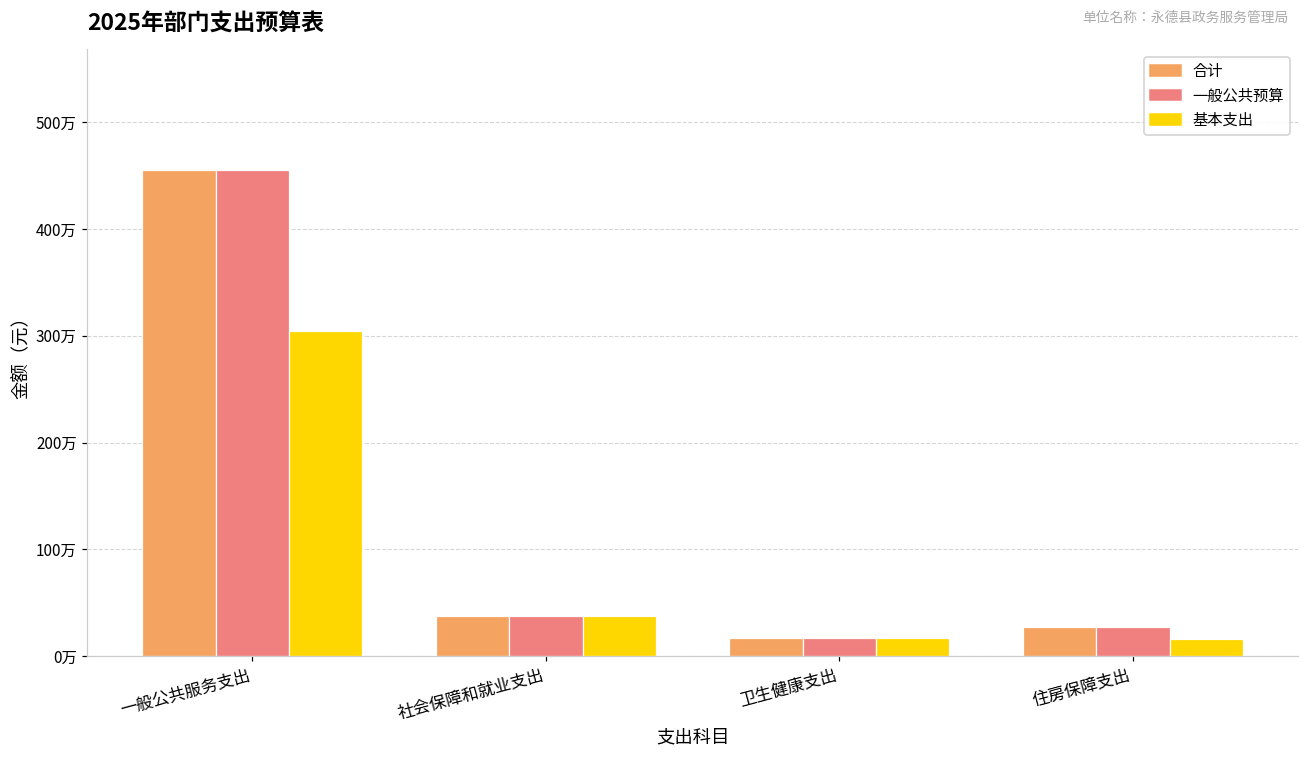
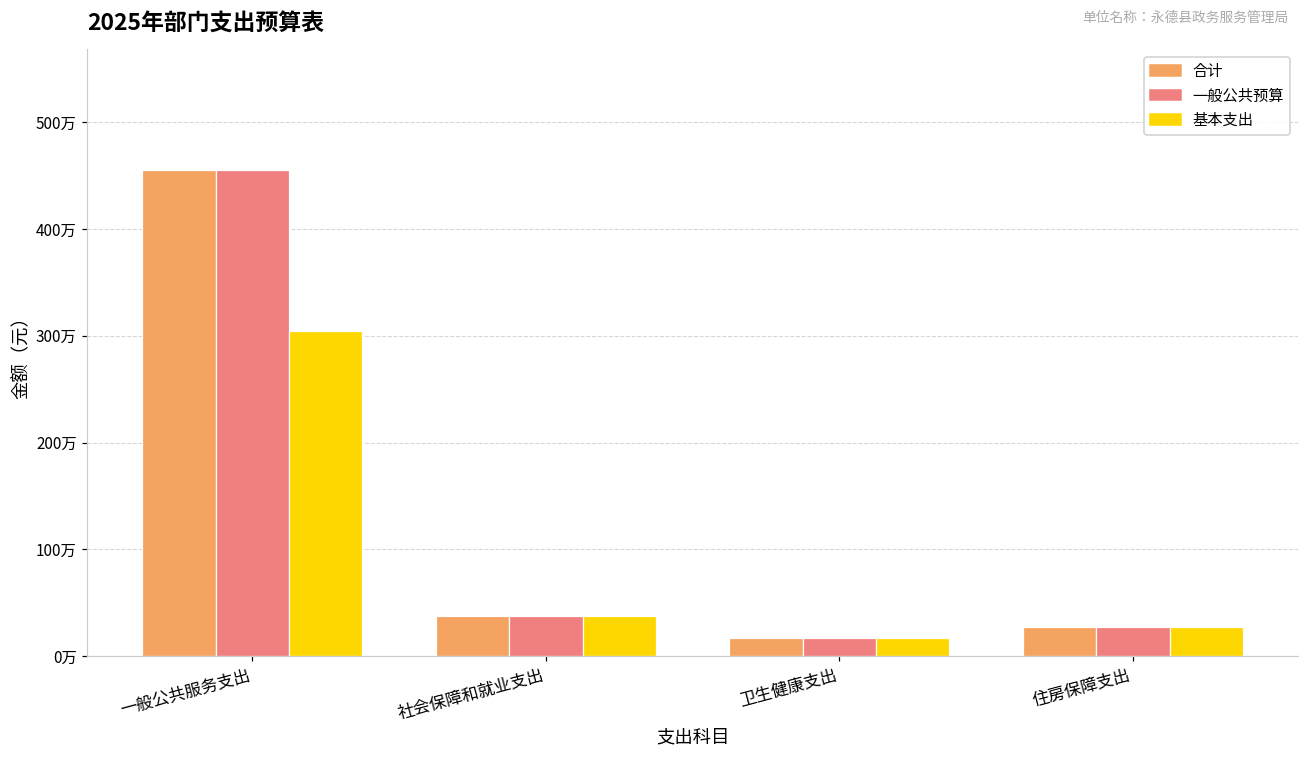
基本支出, 住房保障支出: 20万 -> 30万
